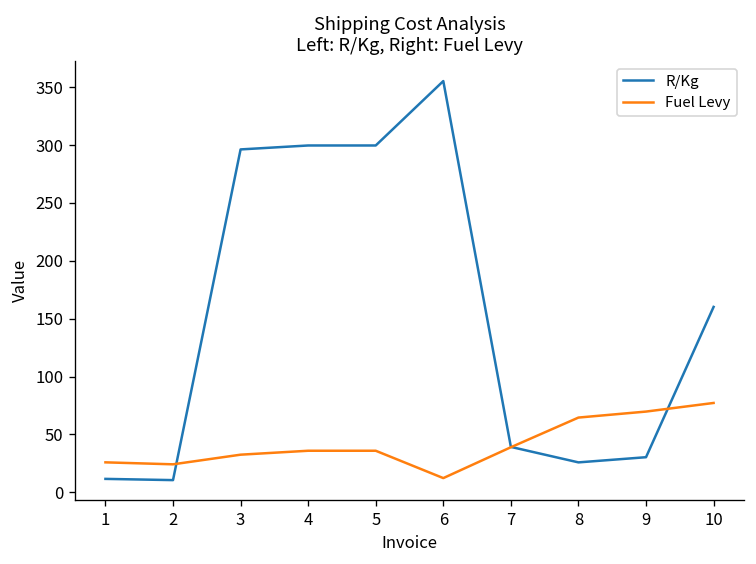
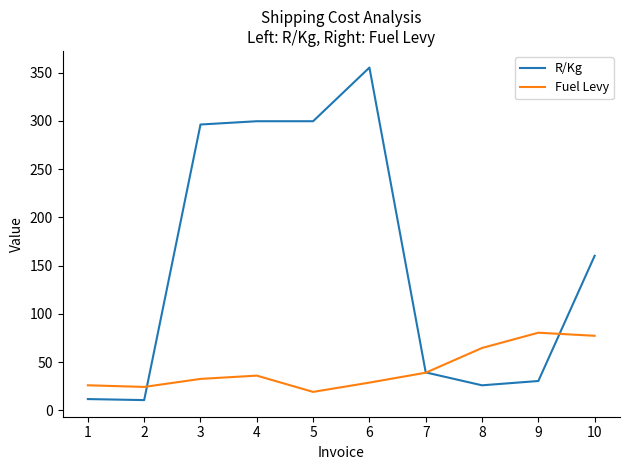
Fuel Levy, 5: 40 -> 20
Fuel Levy, 6: 10 -> 30
Fuel Levy, 9: 70 -> 80
